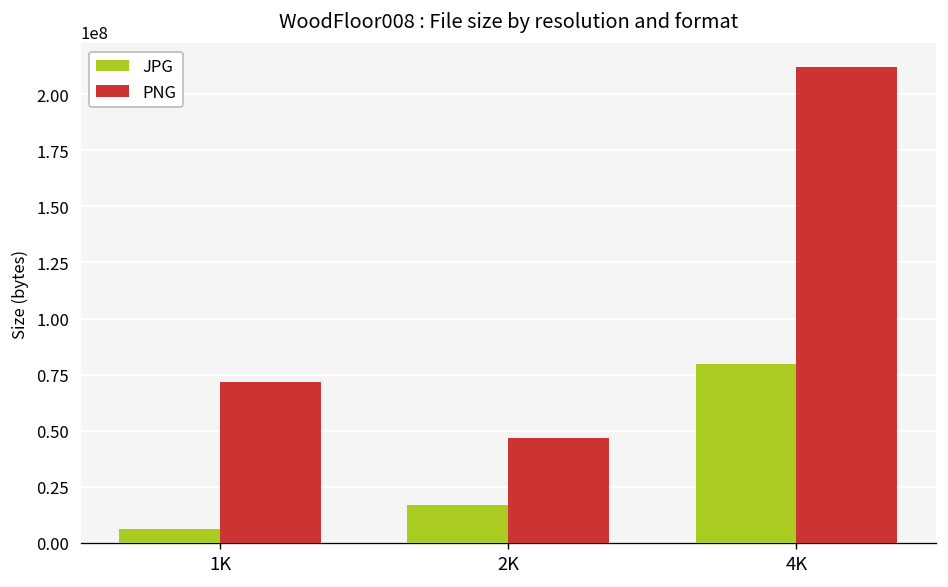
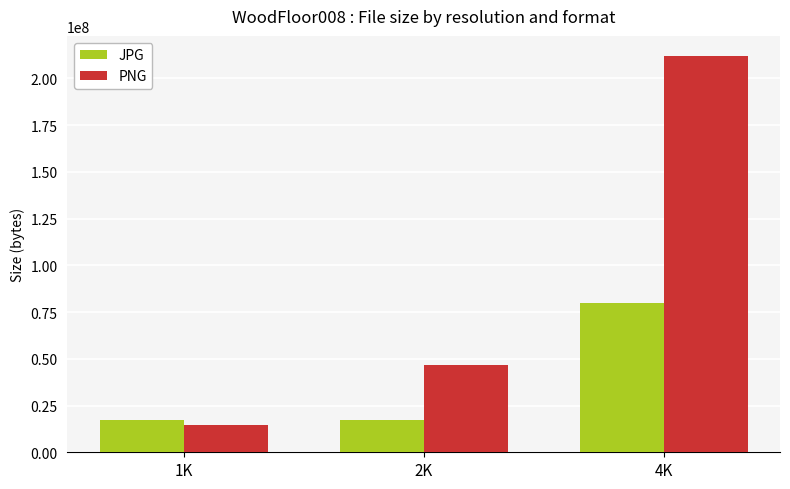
JPG, 1K: 6000000 -> 18000000
PNG, 1K: 72000000 -> 15000000
